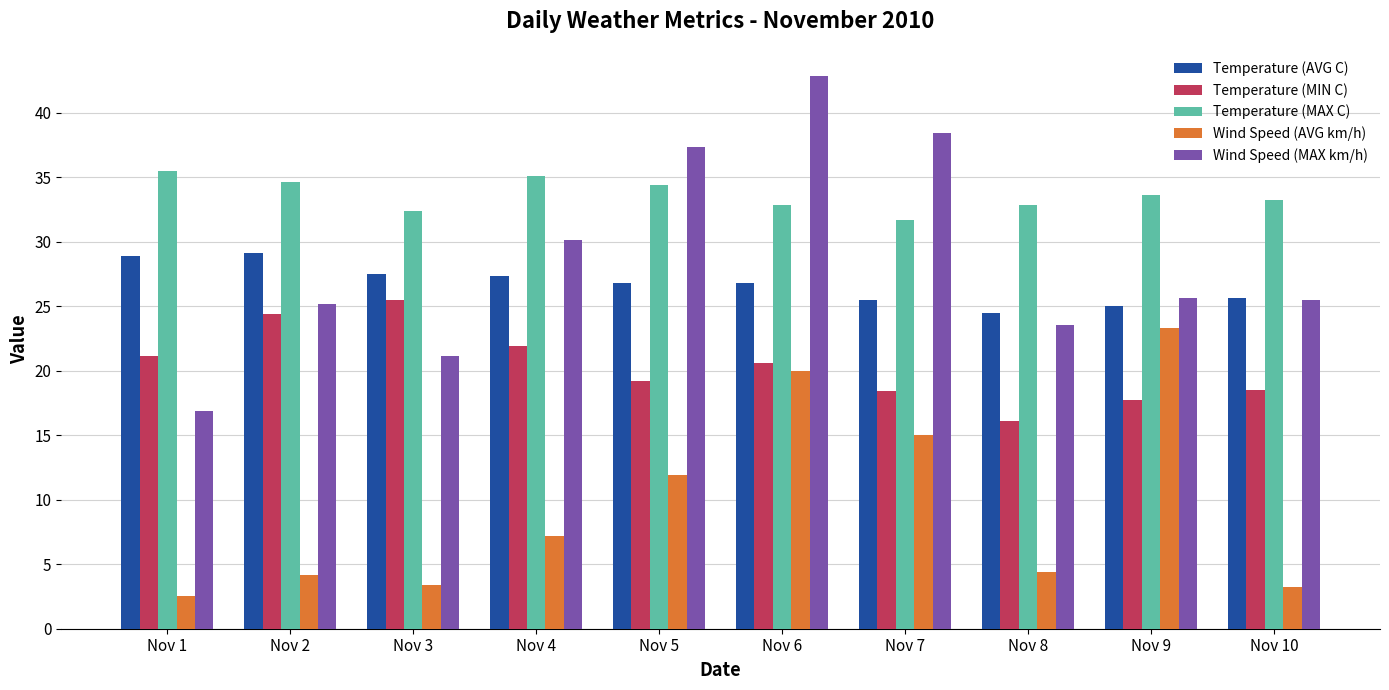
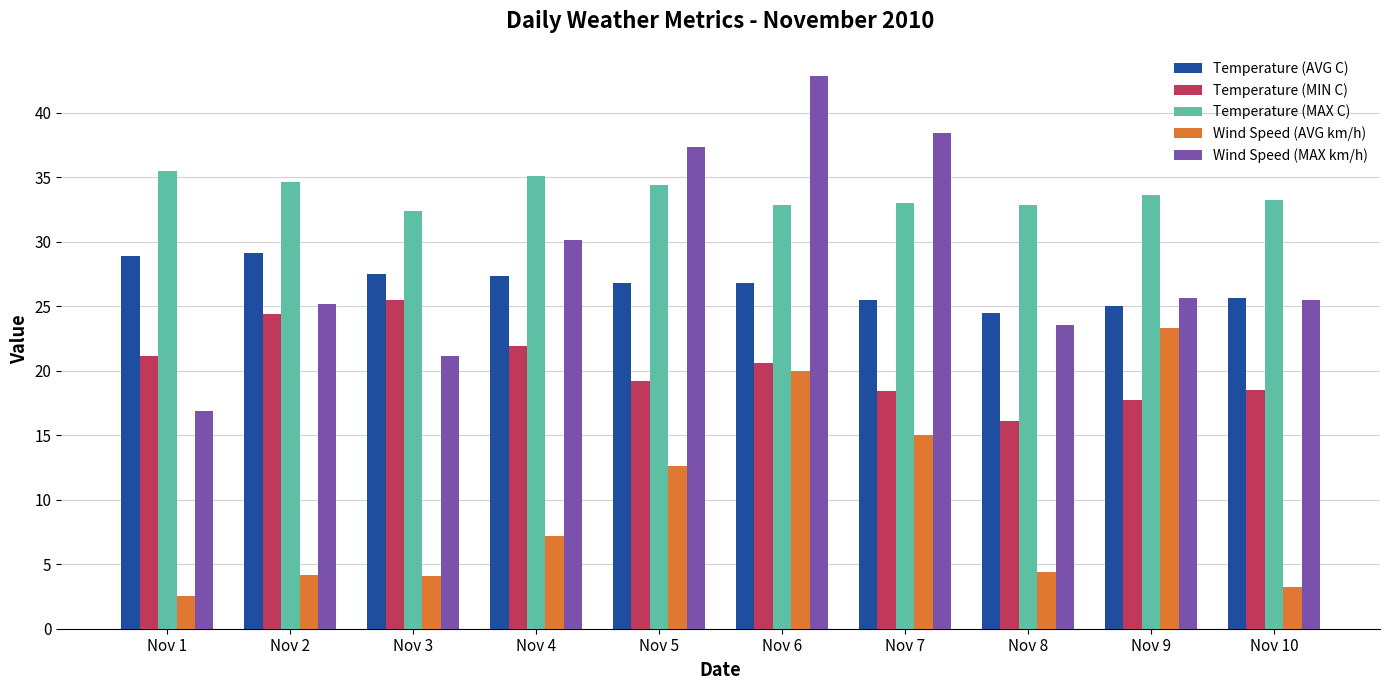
Wind Speed (AVG km/h), Nov 3: 3.4 -> 4.1
Wind Speed (AVG km/h), Nov 5: 11.9 -> 12.6
Temperature (MAX C), Nov 7: 31.7 -> 33.0
